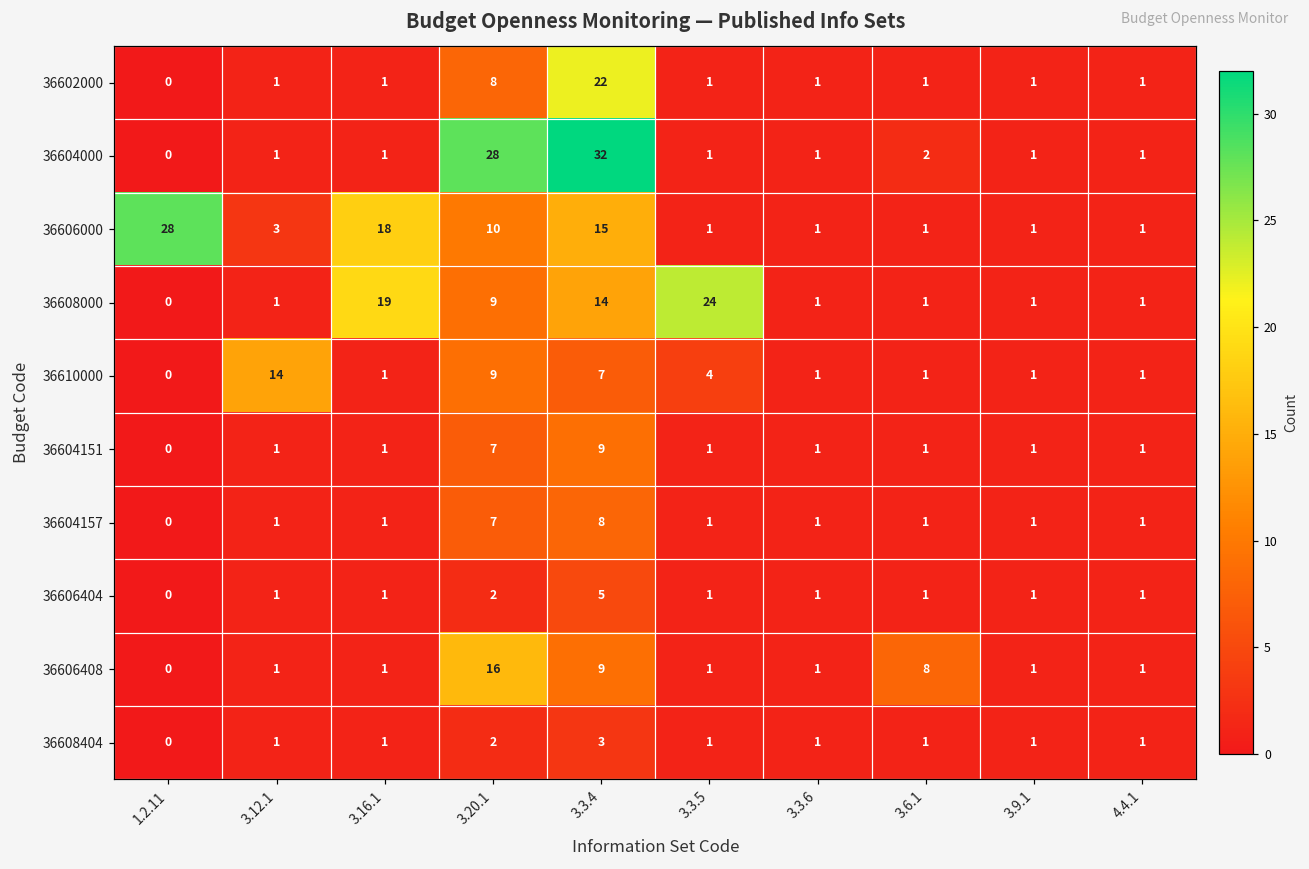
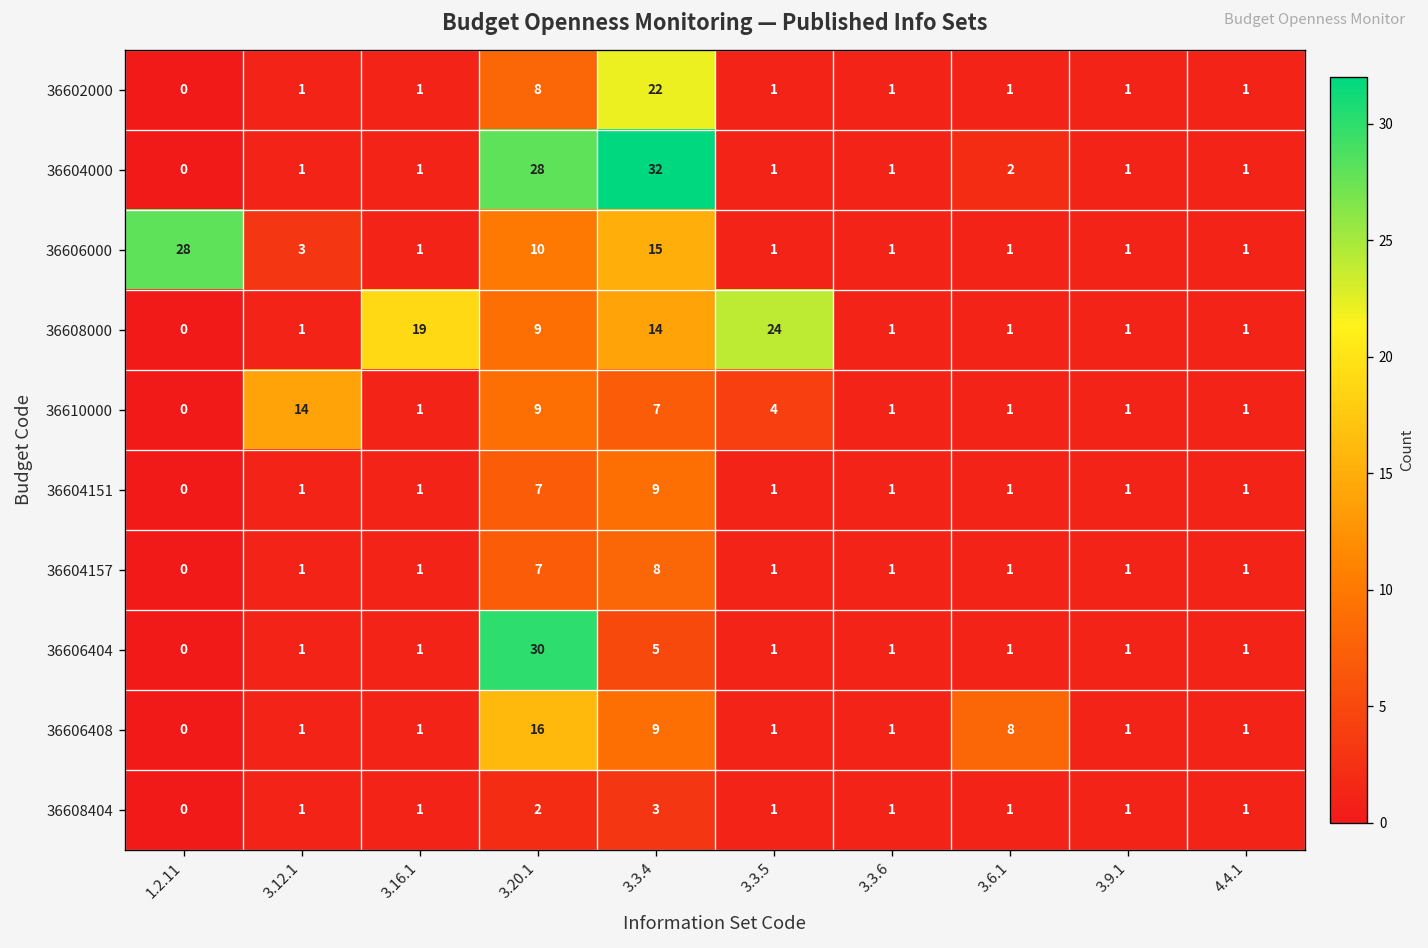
36606000, 3.16.1: 18 -> 1
36606404, 3.20.1: 2 -> 30
